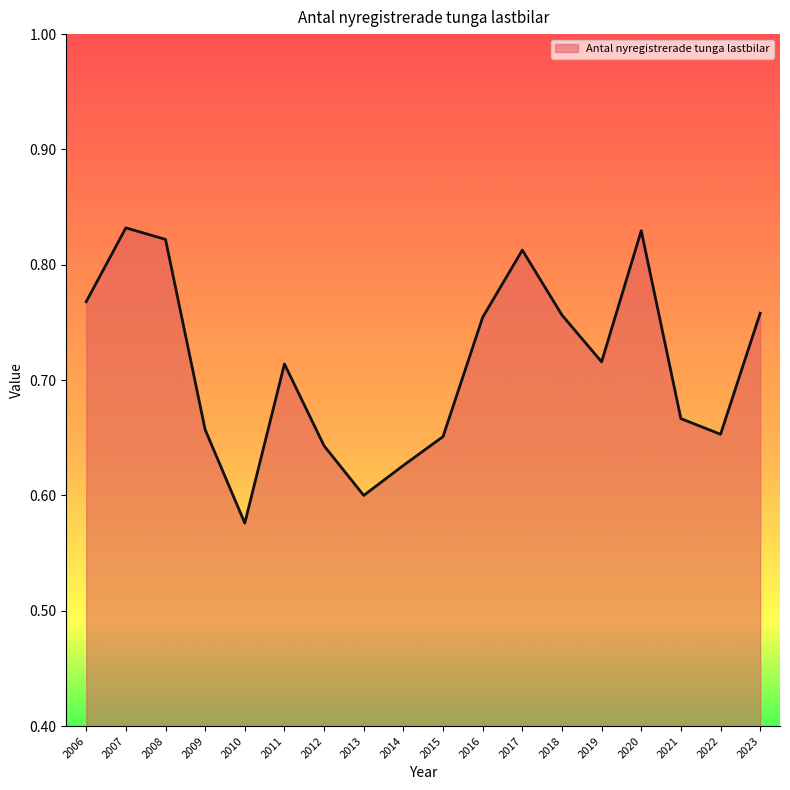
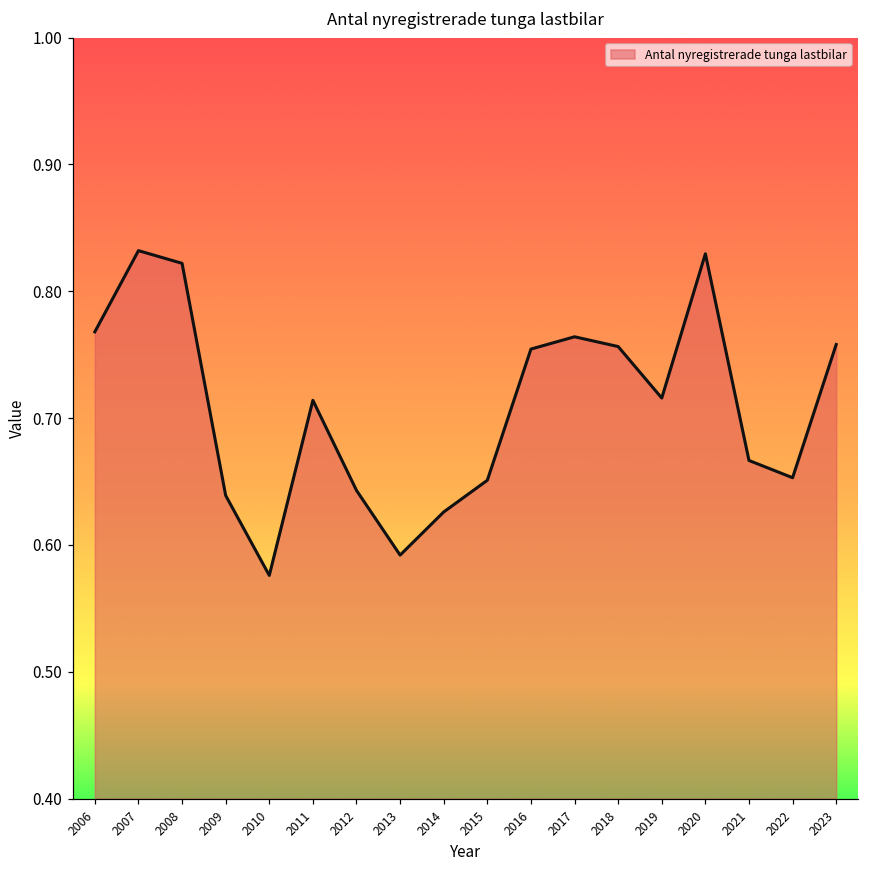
2009: 0.657 -> 0.639
2013: 0.600 -> 0.592
2017: 0.813 -> 0.764
